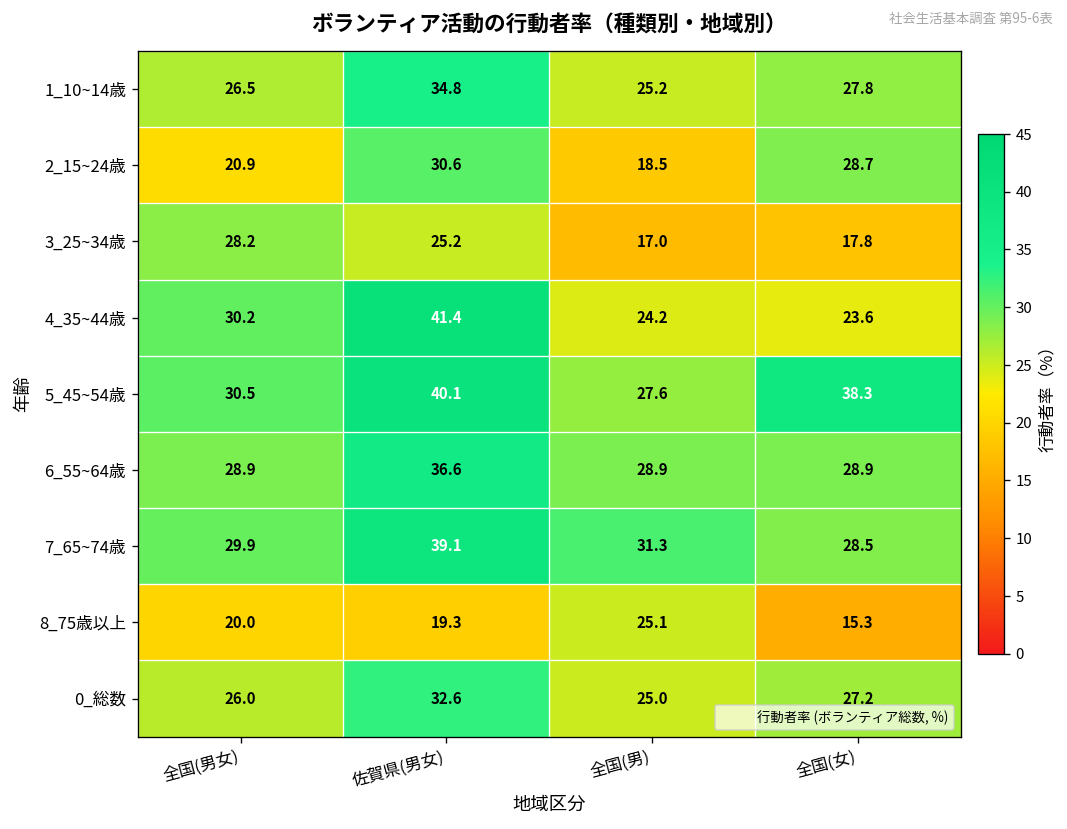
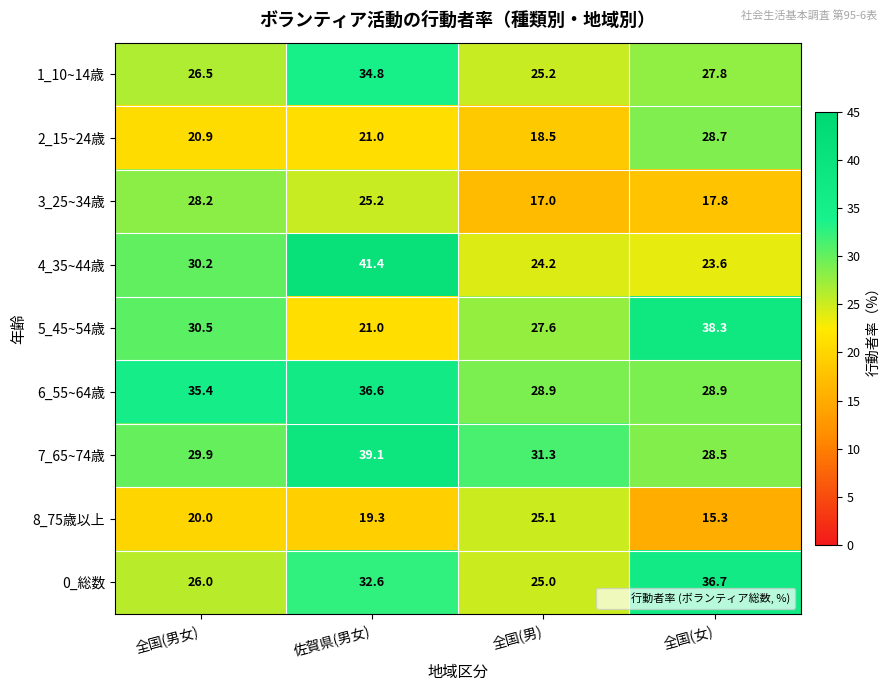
2_15~24歳, 佐賀県(男女): 30.6 -> 21.0
5_45~54歳, 佐賀県(男女): 40.1 -> 21.0
6_55~64歳, 全国(男女): 28.9 -> 35.4
0_総数, 全国(女): 27.2 -> 36.7
